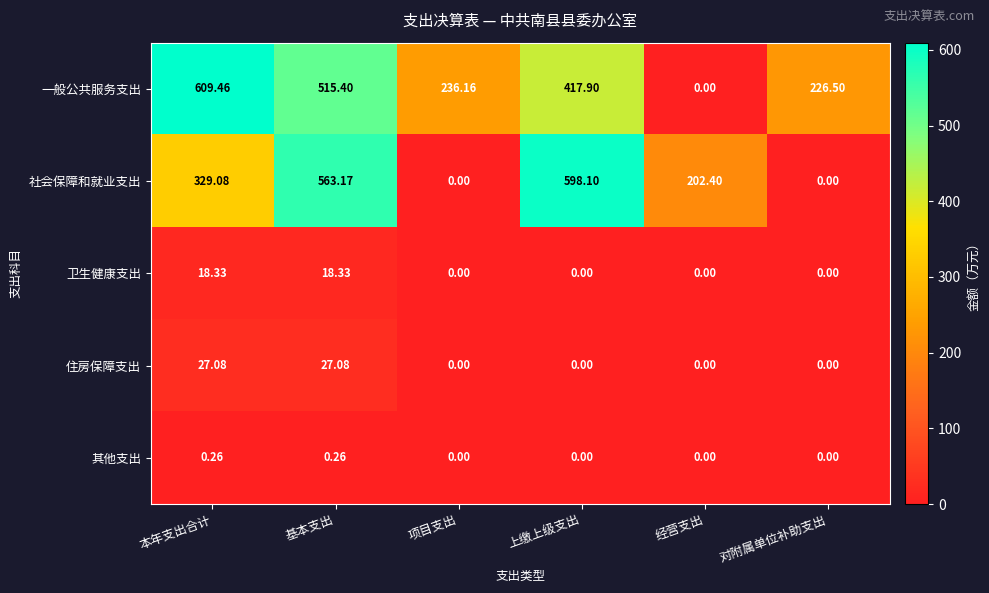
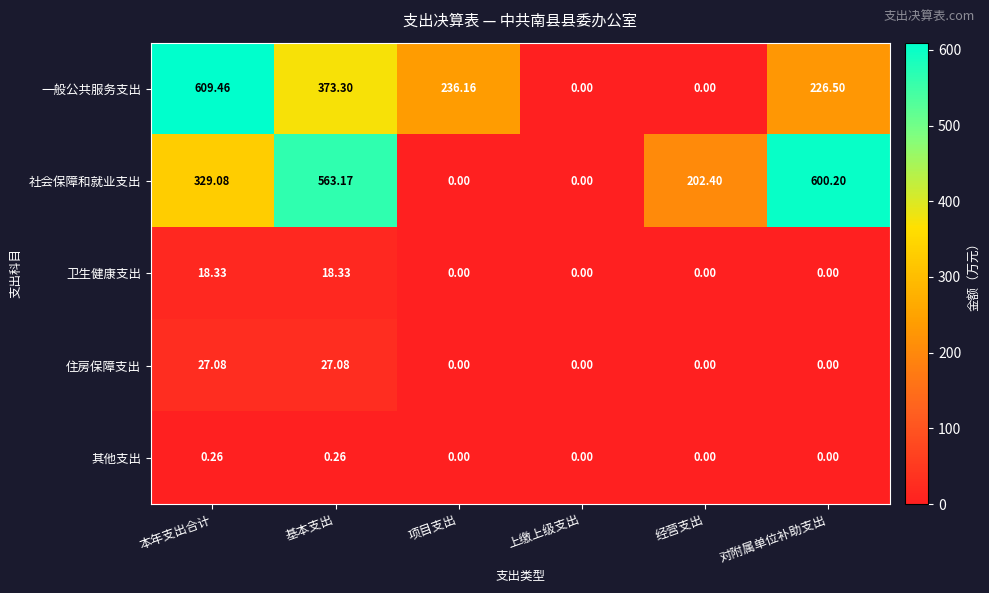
一般公共服务支出, 基本支出: 515.40 -> 373.30
一般公共服务支出, 上缴上级支出: 417.90 -> 0.00
社会保障和就业支出, 上缴上级支出: 598.10 -> 0.00
社会保障和就业支出, 对附属单位补助支出: 0.00 -> 600.20
